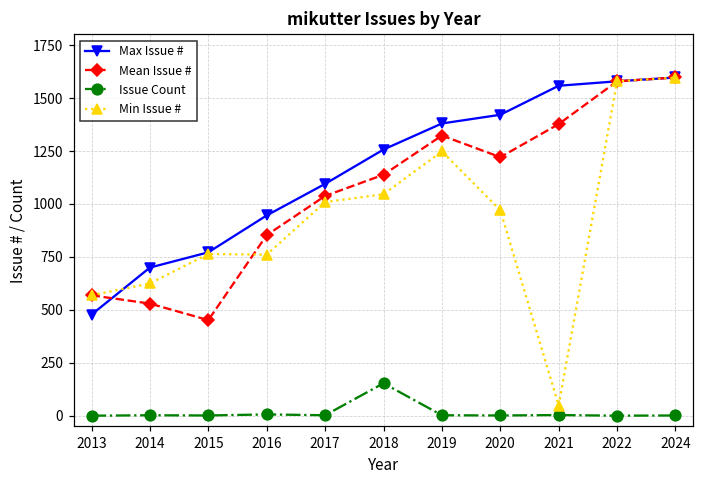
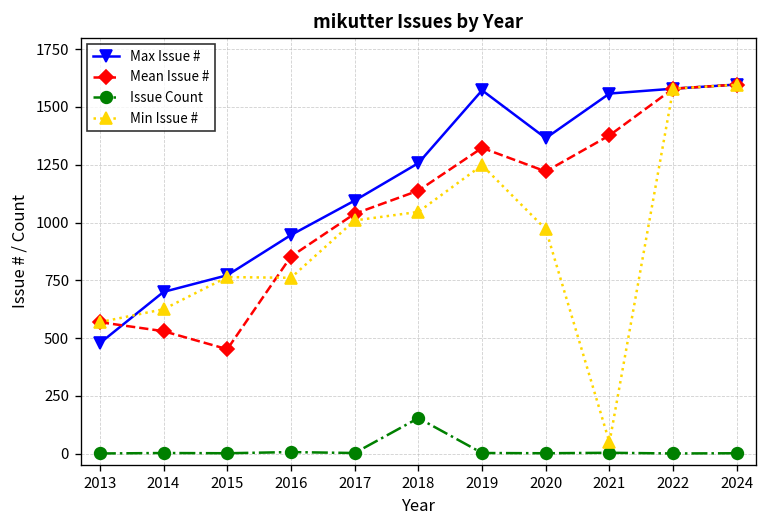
Max Issue #, 2019: 1380 -> 1570
Max Issue #, 2020: 1420 -> 1370
